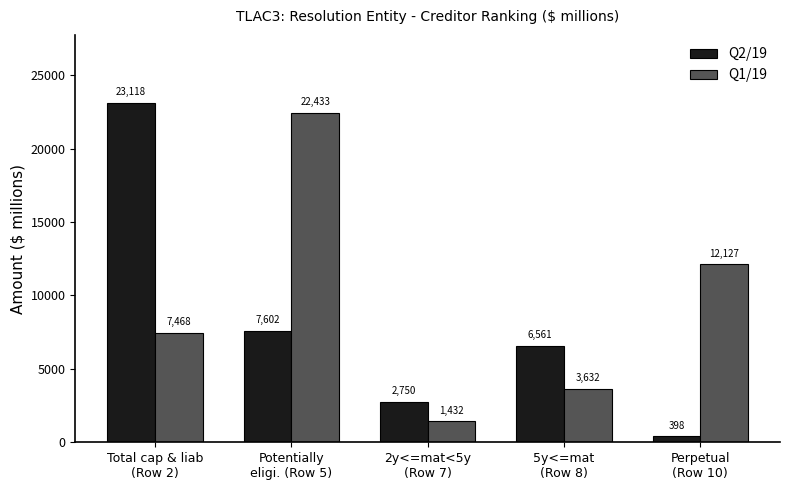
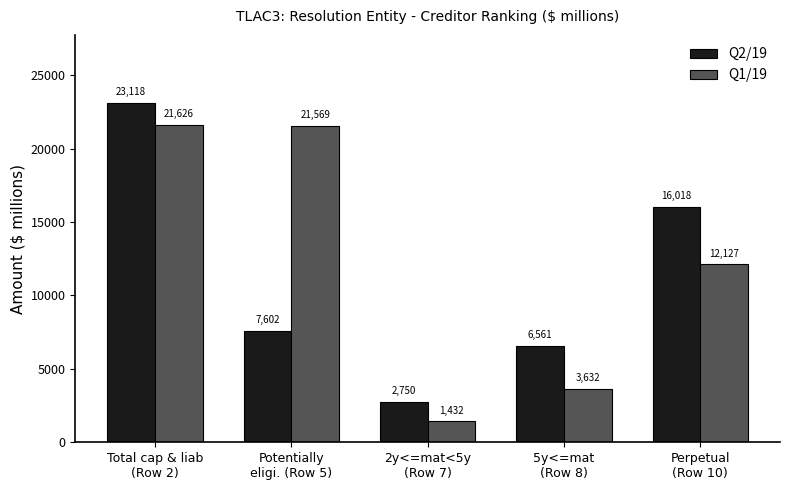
Q1/19, Total cap & liab (Row 2): 7,468 -> 21,626
Q1/19, Potentially eligi. (Row 5): 22,433 -> 21,569
Q2/19, Perpetual (Row 10): 398 -> 16,018
